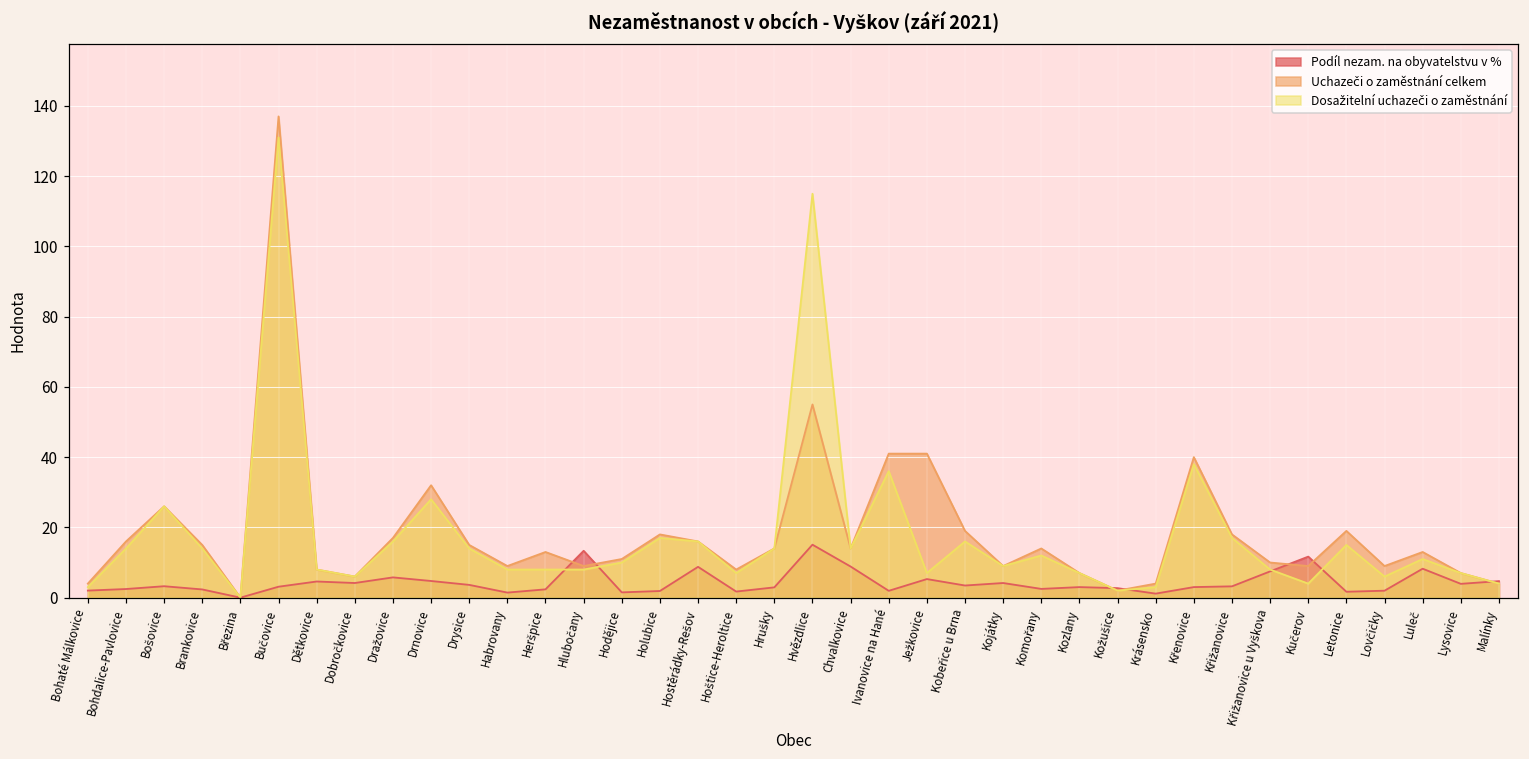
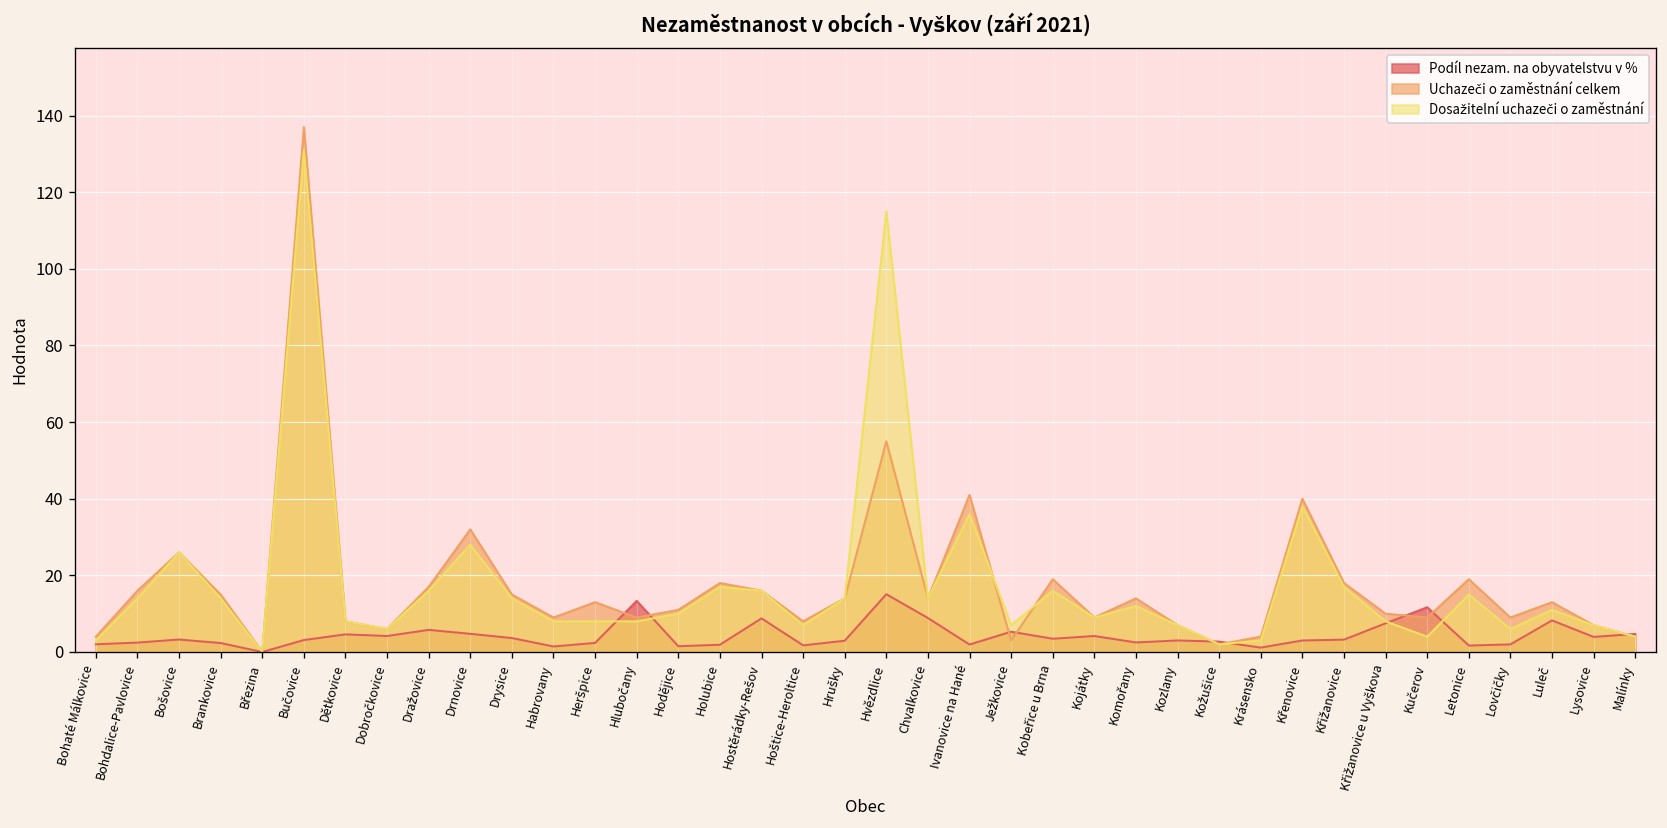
Uchazeči o zaměstnání celkem, Ježkovice: 41 -> 3
